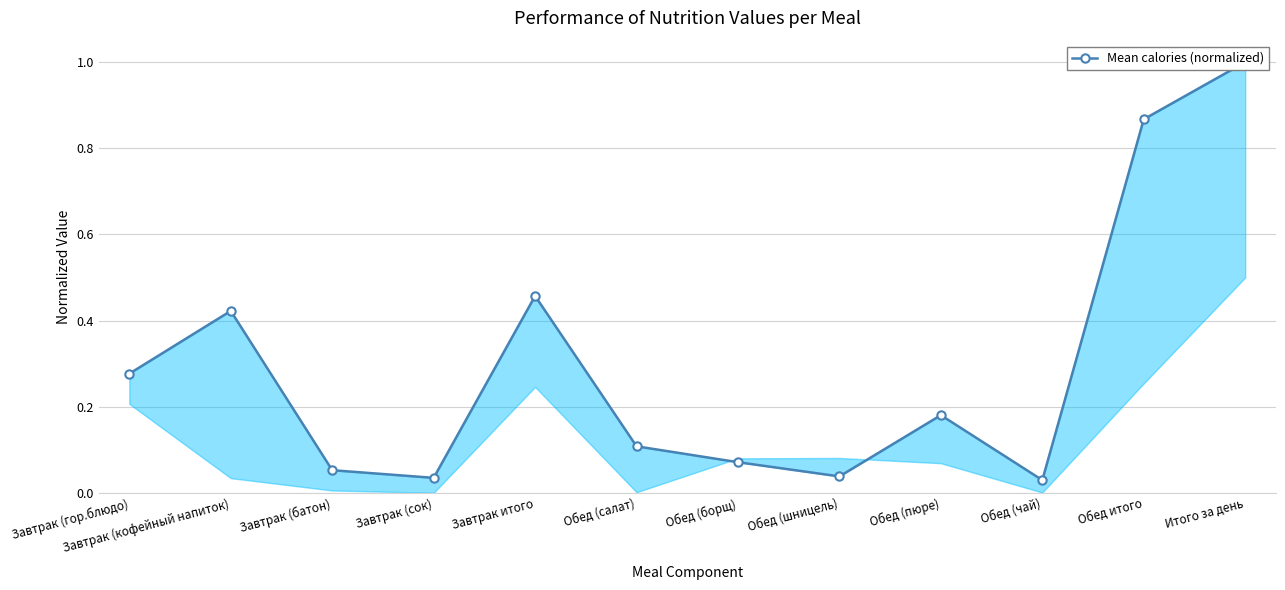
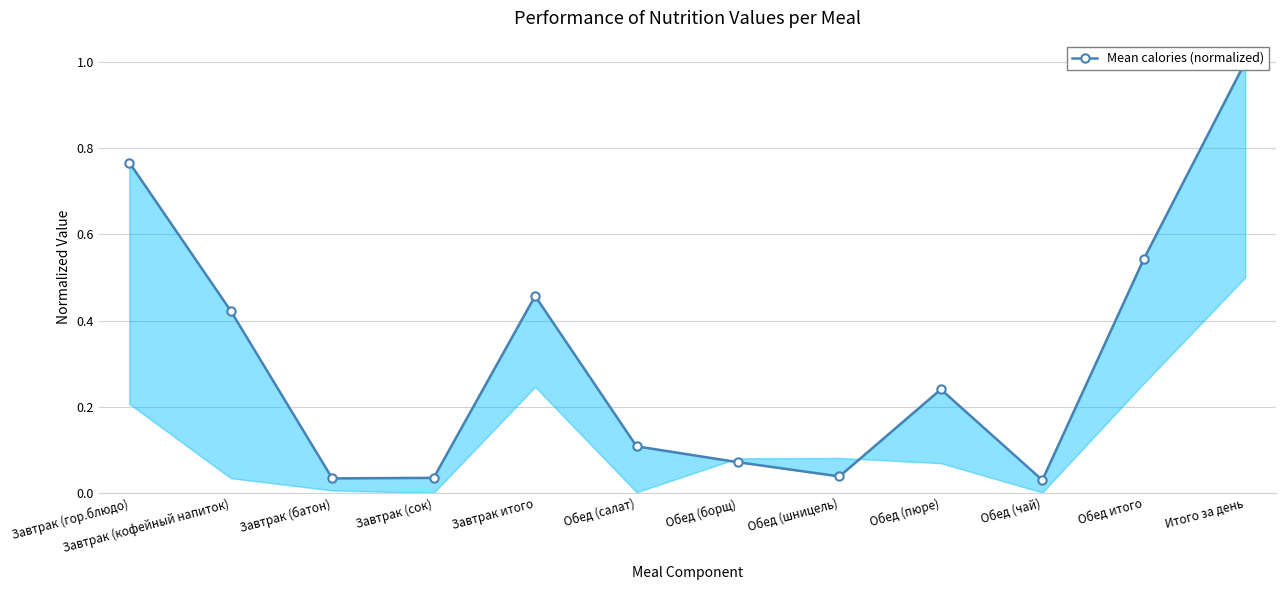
Mean calories (normalized), Завтрак (гор.блюдо): 0.28 -> 0.77
Mean calories (normalized), Завтрак (батон): 0.05 -> 0.03
Mean calories (normalized), Обед (пюре): 0.18 -> 0.24
Mean calories (normalized), Обед итого: 0.87 -> 0.54
